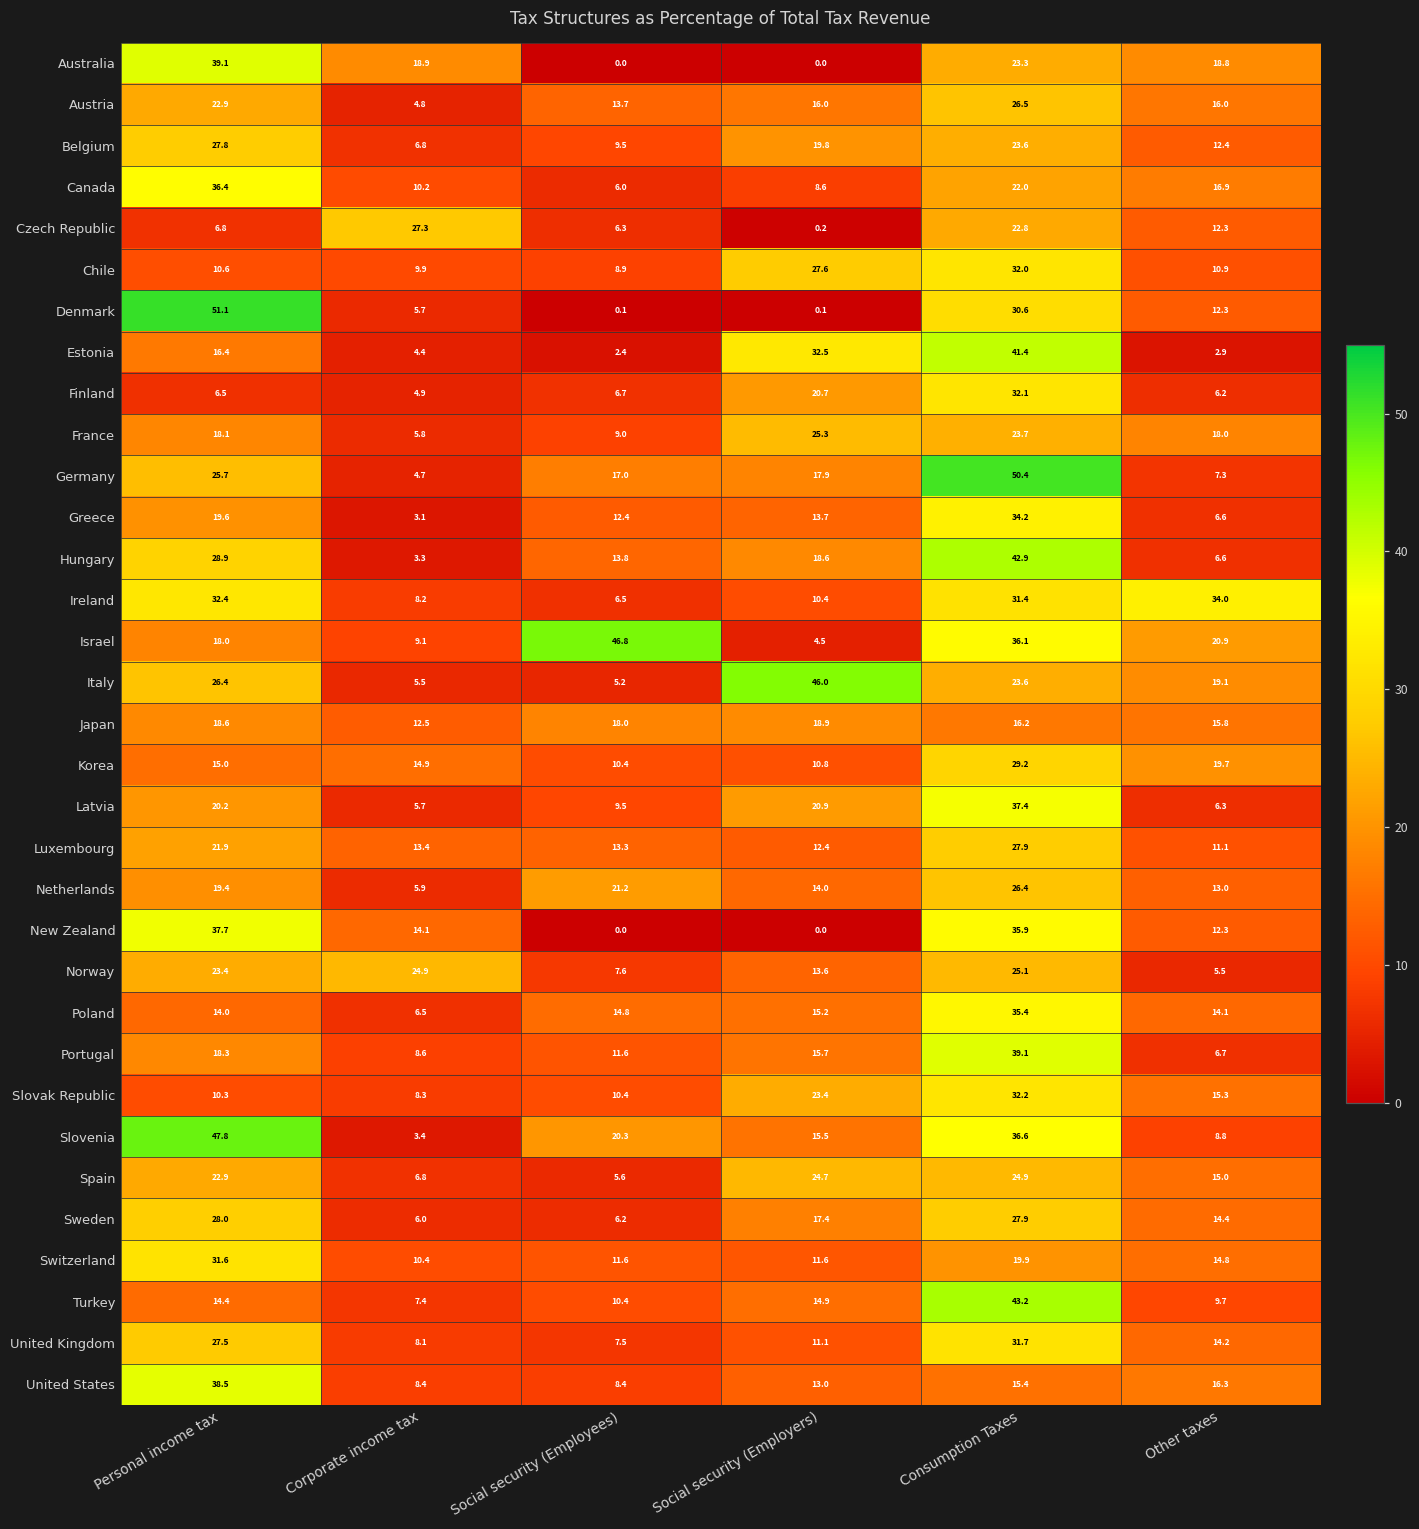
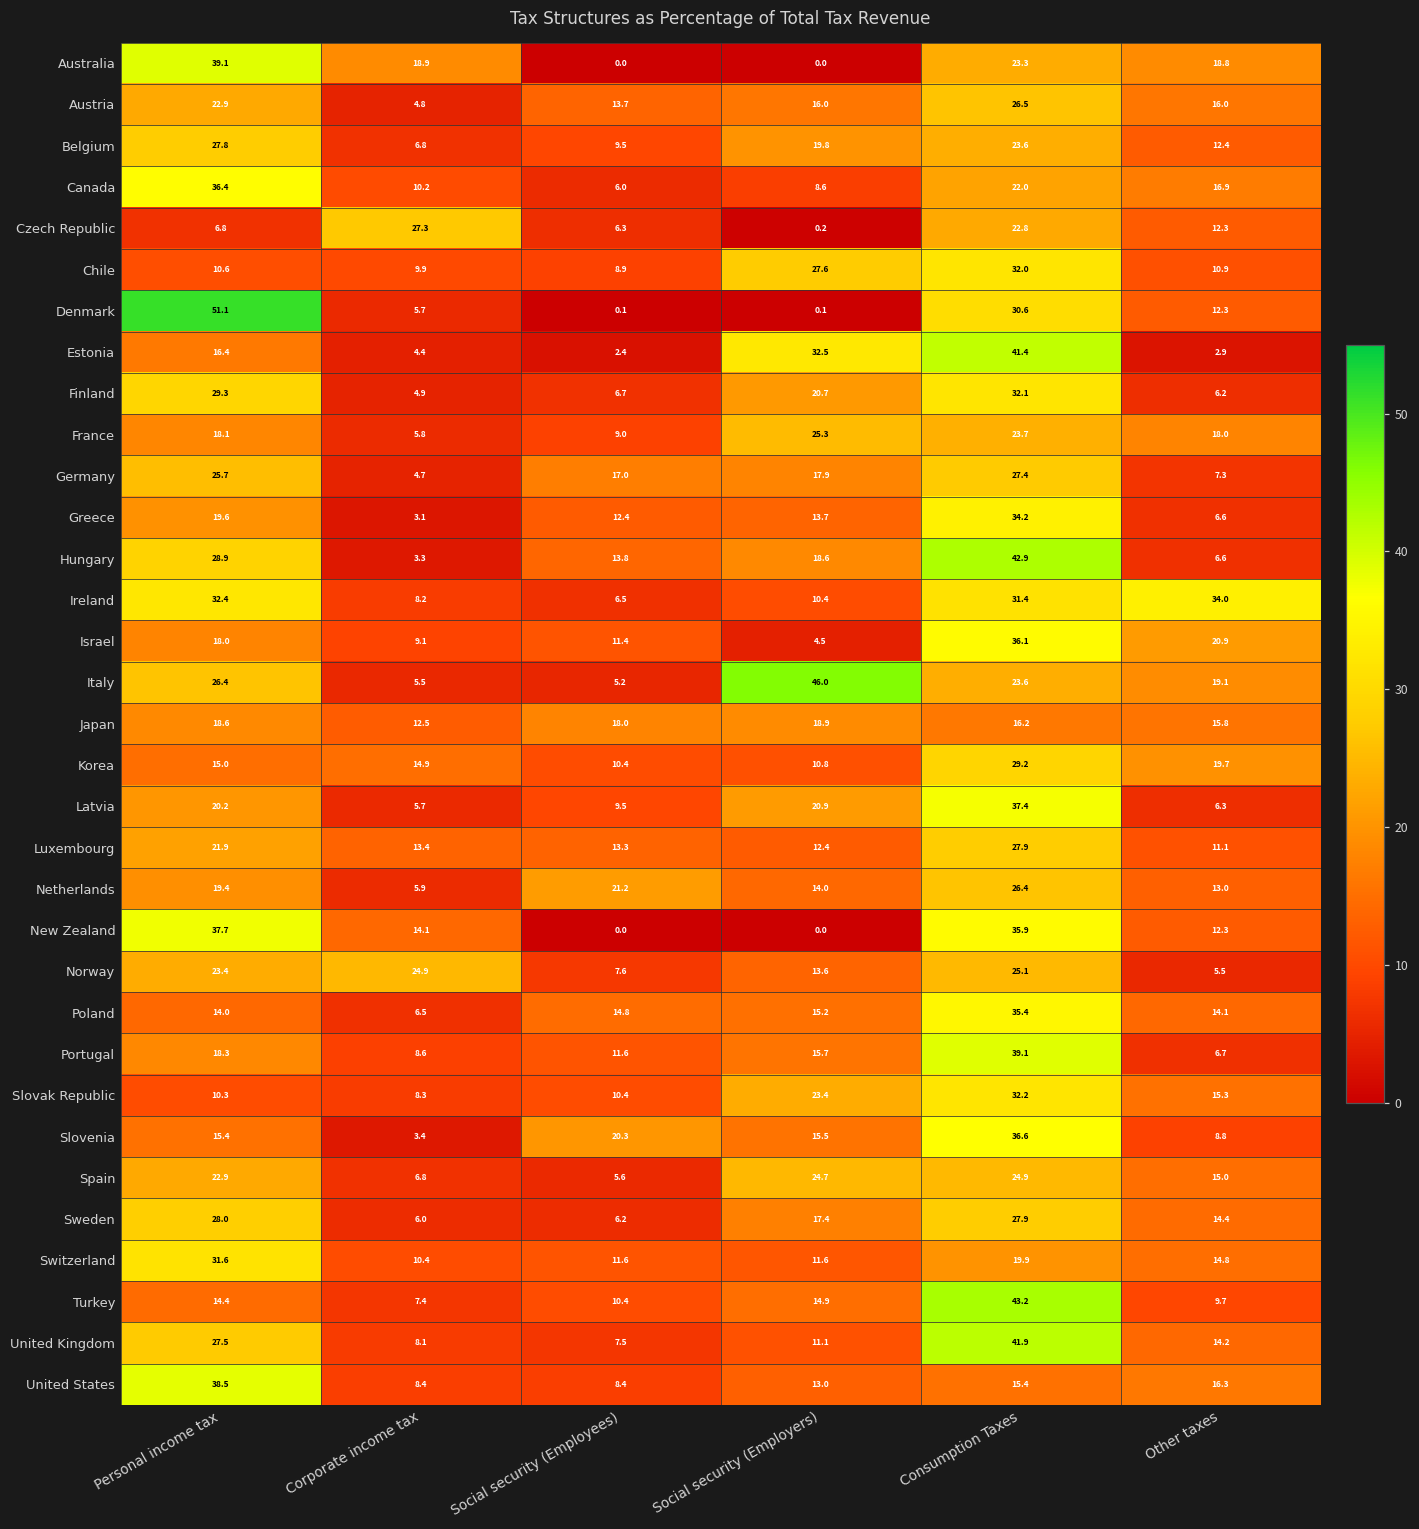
Finland, Personal income tax: 6.5 -> 29.3
Germany, Consumption Taxes: 50.4 -> 27.4
Israel, Social security (Employees): 46.8 -> 11.4
Slovenia, Personal income tax: 47.8 -> 15.4
United Kingdom, Consumption Taxes: 31.7 -> 41.9
